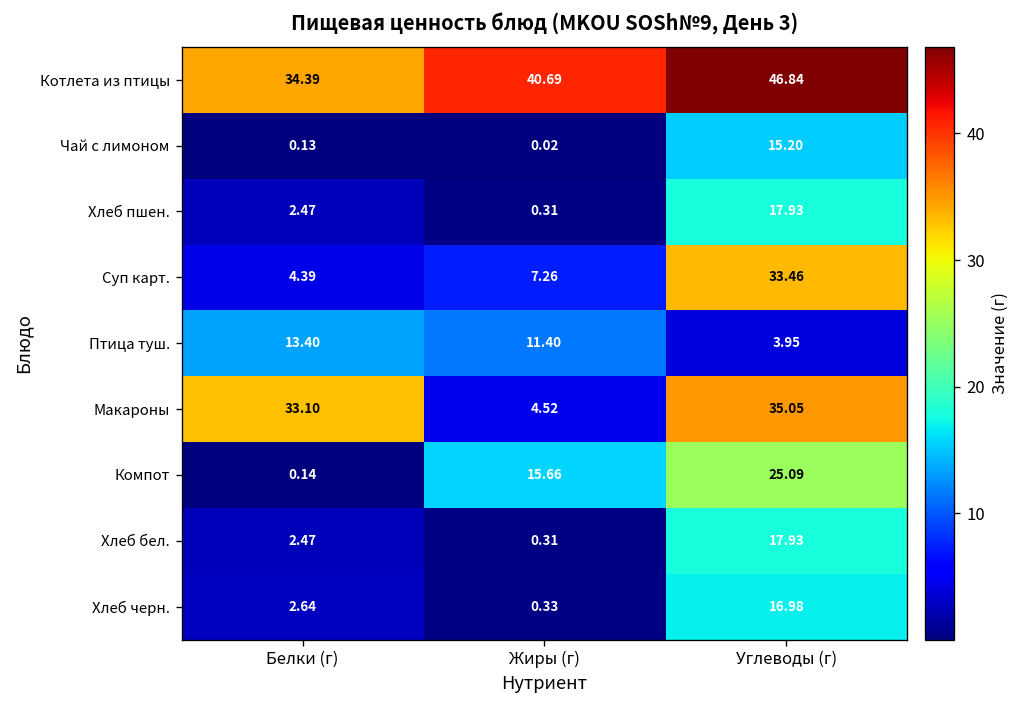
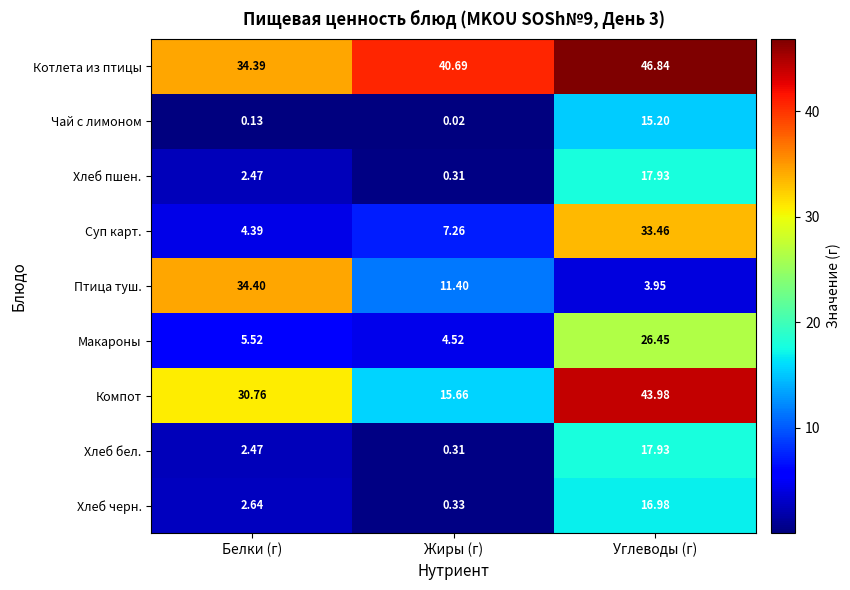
Птица туш., Белки (г): 13.40 -> 34.40
Макароны, Белки (г): 33.10 -> 5.52
Макароны, Углеводы (г): 35.05 -> 26.45
Компот, Белки (г): 0.14 -> 30.76
Компот, Углеводы (г): 25.09 -> 43.98
